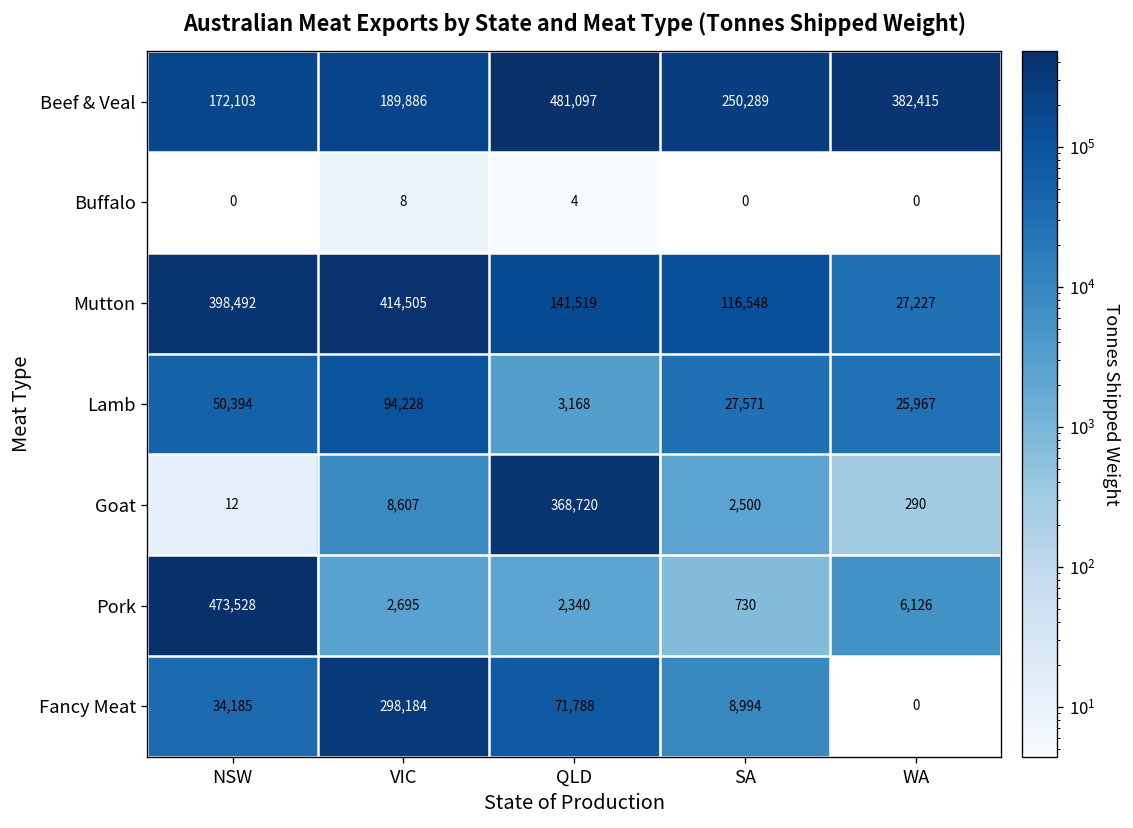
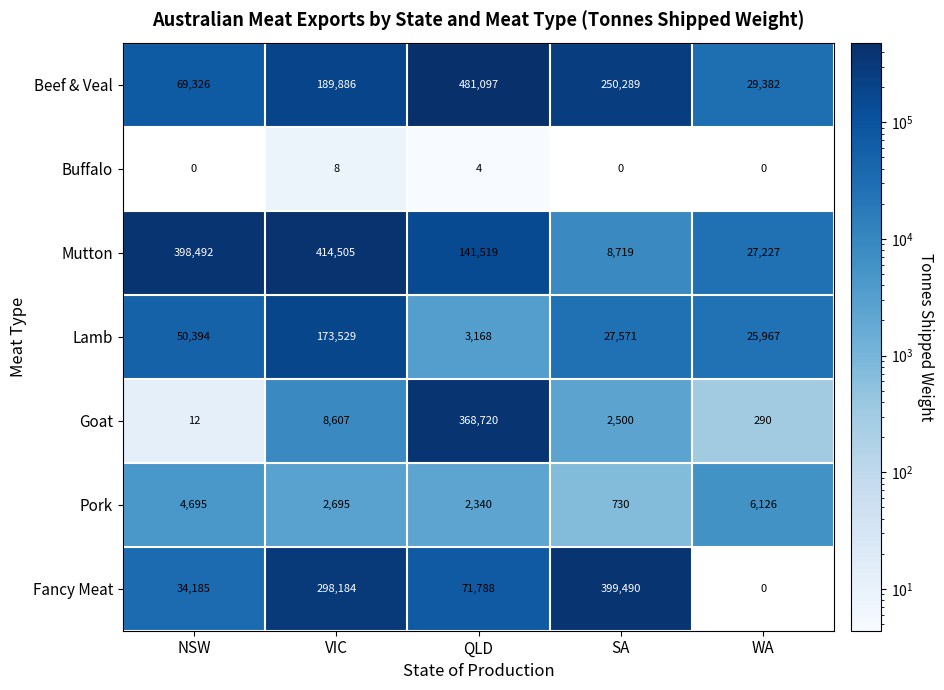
Beef & Veal, NSW: 172,103 -> 69,326
Beef & Veal, WA: 382,415 -> 29,382
Mutton, SA: 116,548 -> 8,719
Lamb, VIC: 94,228 -> 173,529
Pork, NSW: 473,528 -> 4,695
Fancy Meat, SA: 8,994 -> 399,490
